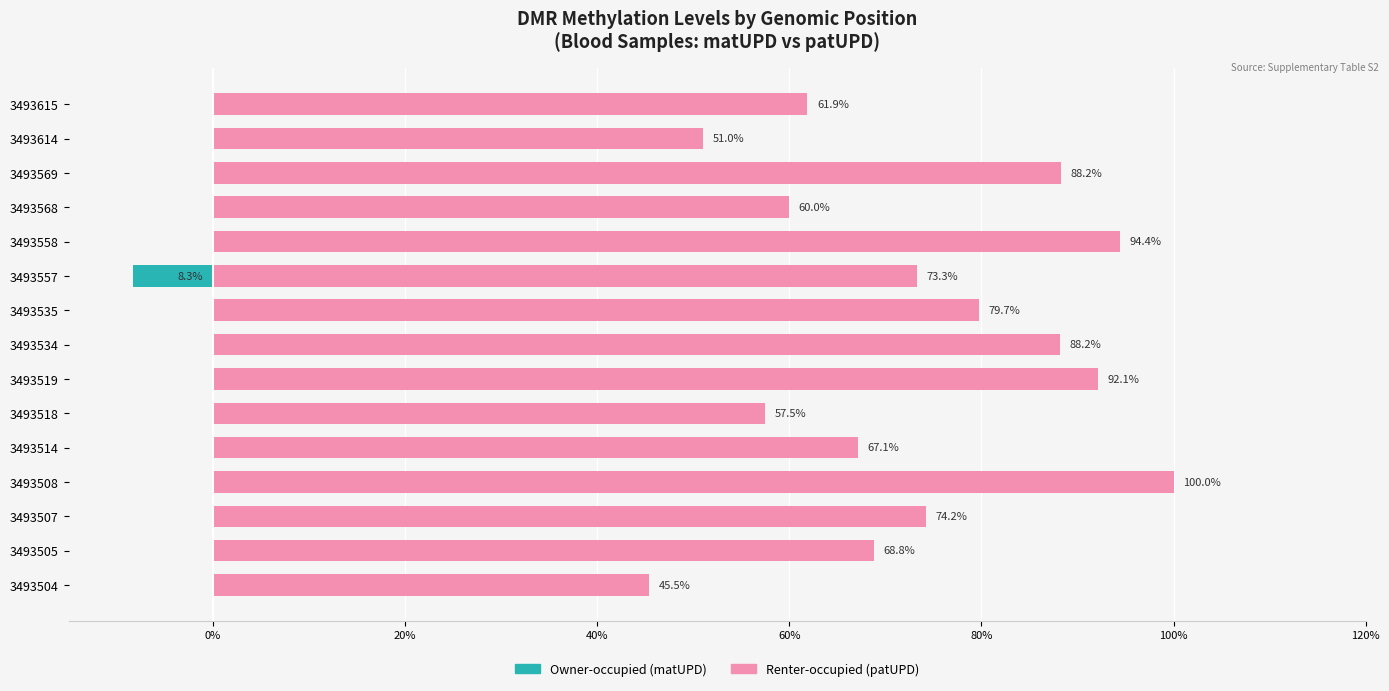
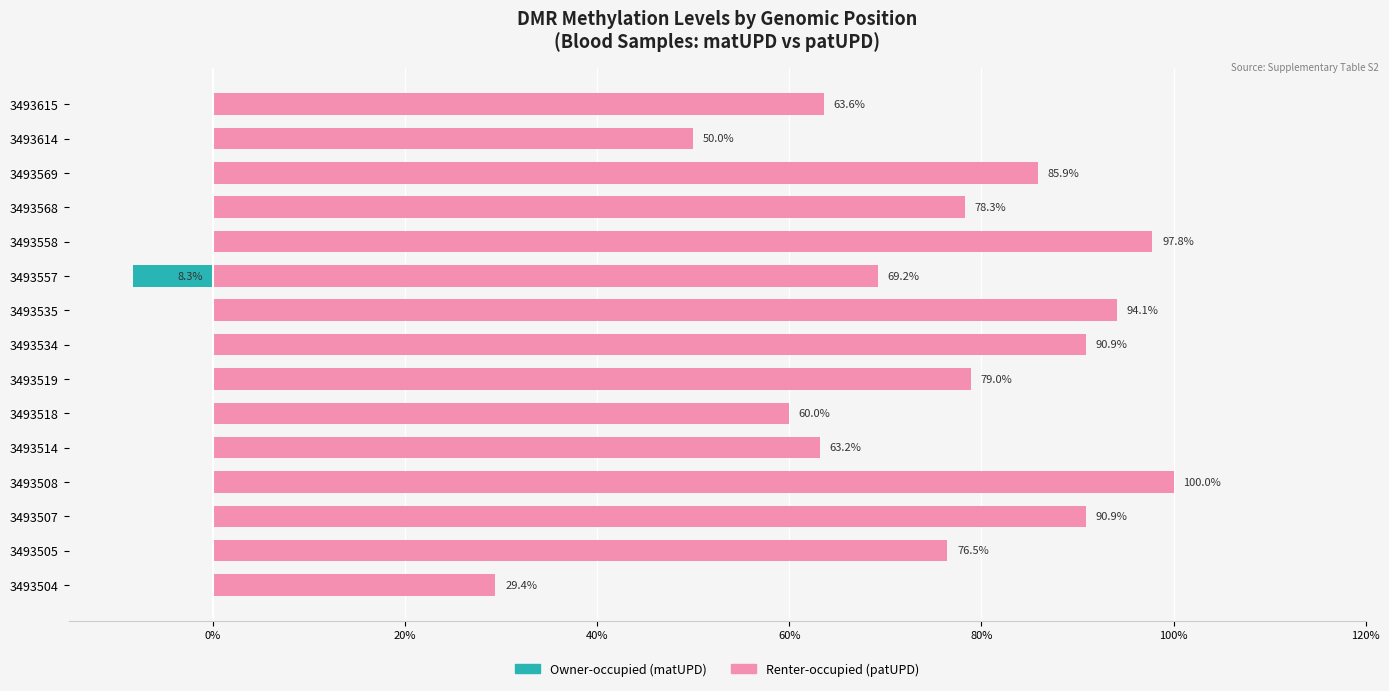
Renter-occupied (patUPD), 3493615: 61.9% -> 63.6%
Renter-occupied (patUPD), 3493614: 51.0% -> 50.0%
Renter-occupied (patUPD), 3493569: 88.2% -> 85.9%
Renter-occupied (patUPD), 3493568: 60.0% -> 78.3%
Renter-occupied (patUPD), 3493558: 94.4% -> 97.8%
Renter-occupied (patUPD), 3493557: 73.3% -> 69.2%
Renter-occupied (patUPD), 3493535: 79.7% -> 94.1%
Renter-occupied (patUPD), 3493534: 88.2% -> 90.9%
Renter-occupied (patUPD), 3493519: 92.1% -> 79.0%
Renter-occupied (patUPD), 3493518: 57.5% -> 60.0%
Renter-occupied (patUPD), 3493514: 67.1% -> 63.2%
Renter-occupied (patUPD), 3493507: 74.2% -> 90.9%
Renter-occupied (patUPD), 3493505: 68.8% -> 76.5%
Renter-occupied (patUPD), 3493504: 45.5% -> 29.4%
